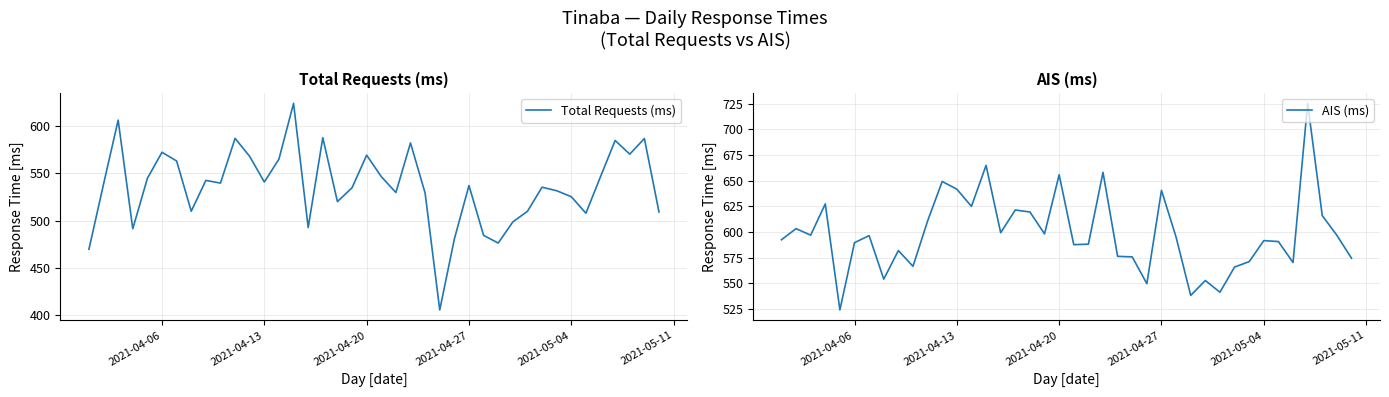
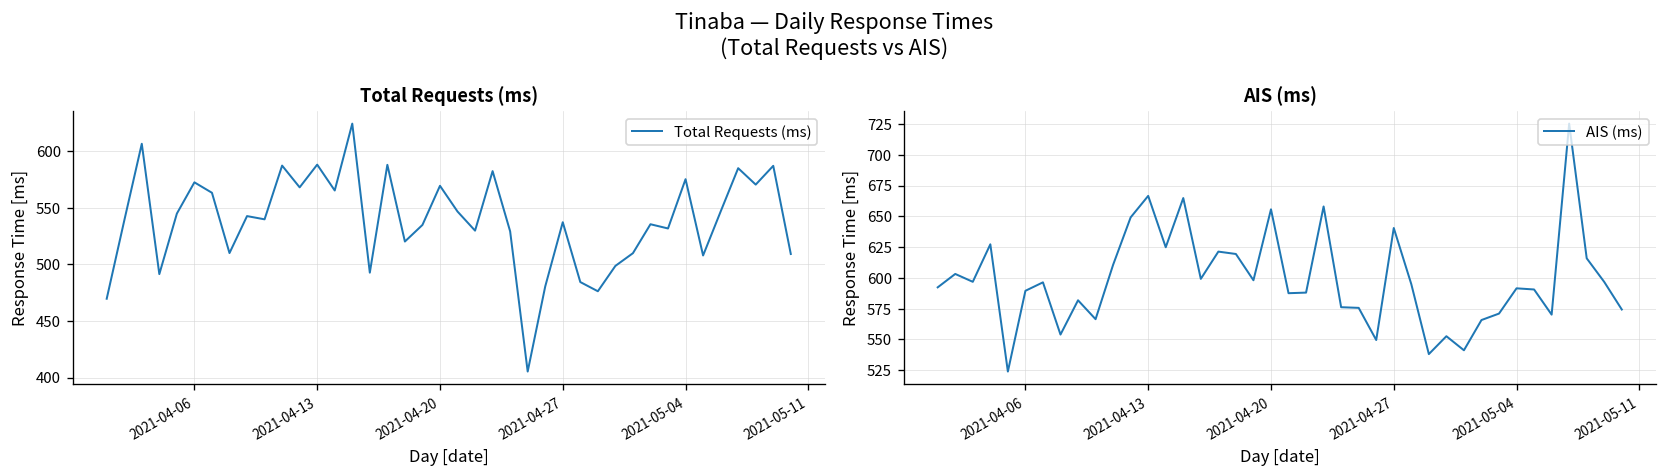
Total Requests (ms), 2021-04-13: 540 -> 590
Total Requests (ms), 2021-05-04: 530 -> 580
AIS (ms), 2021-04-13: 642 -> 667
